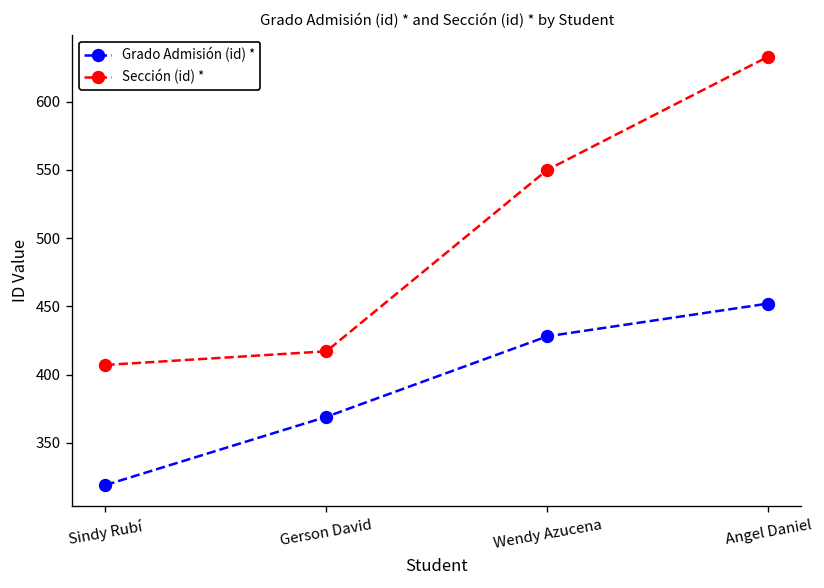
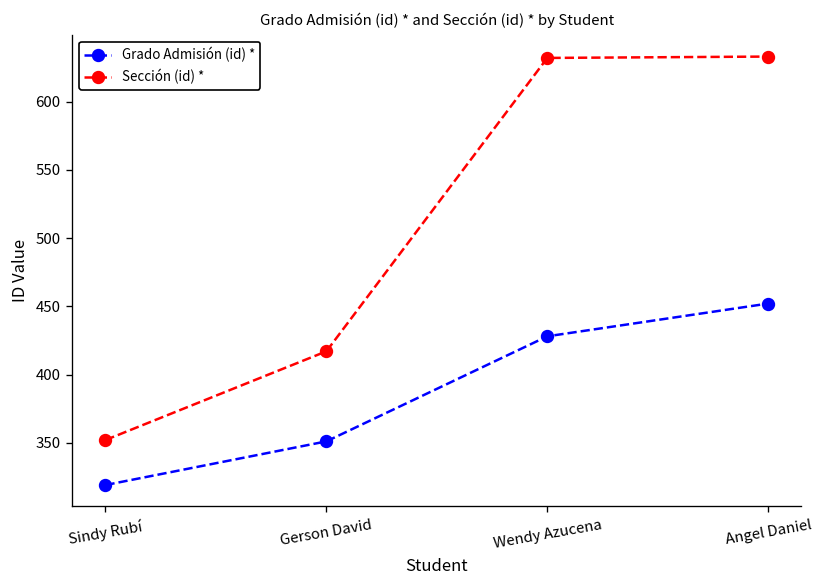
Sección (id) *, Sindy Rubí: 407 -> 352
Grado Admisión (id) *, Gerson David: 369 -> 351
Sección (id) *, Wendy Azucena: 550 -> 632
